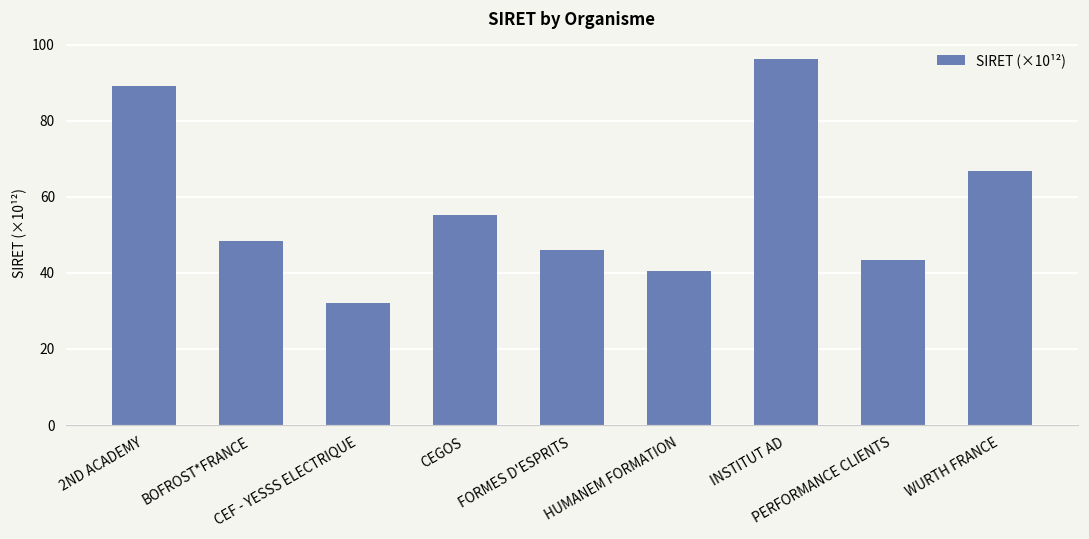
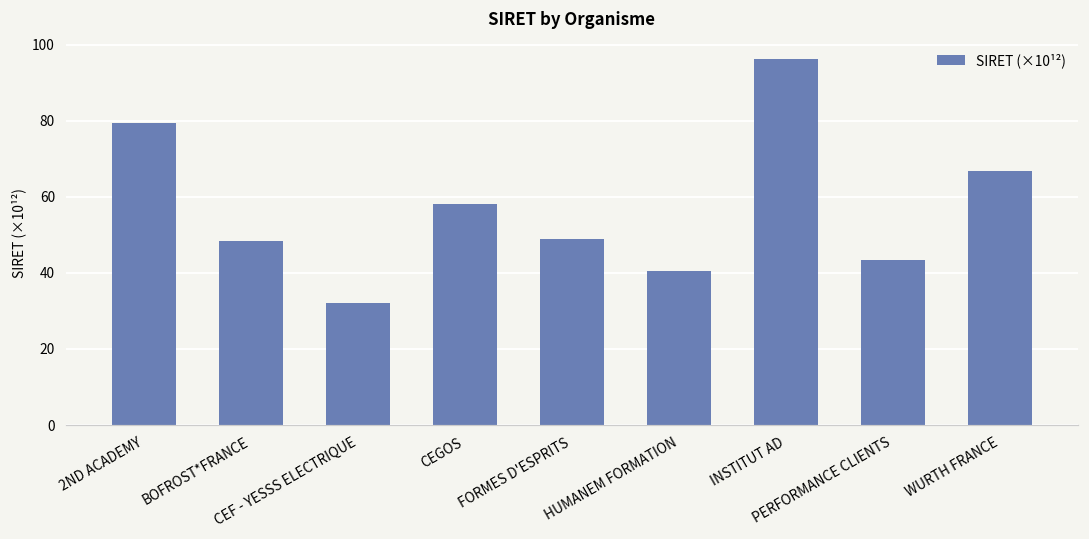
2ND ACADEMY: 89 -> 79
CEGOS: 55 -> 58
FORMES D'ESPRITS: 46 -> 49
